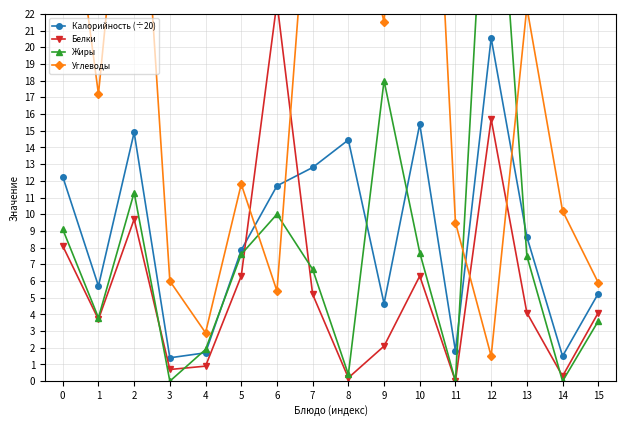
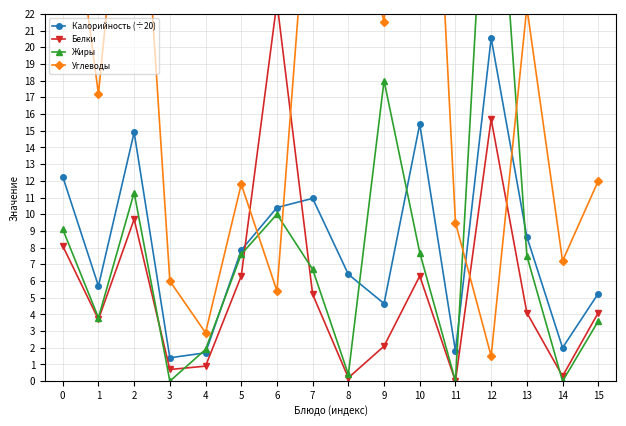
Калорийность (÷20), 6: 11.7 -> 10.4
Калорийность (÷20), 7: 12.8 -> 11.0
Калорийность (÷20), 8: 14.5 -> 6.4
Калорийность (÷20), 14: 1.5 -> 2.0
Углеводы, 14: 10.2 -> 7.2
Углеводы, 15: 5.9 -> 12.0
